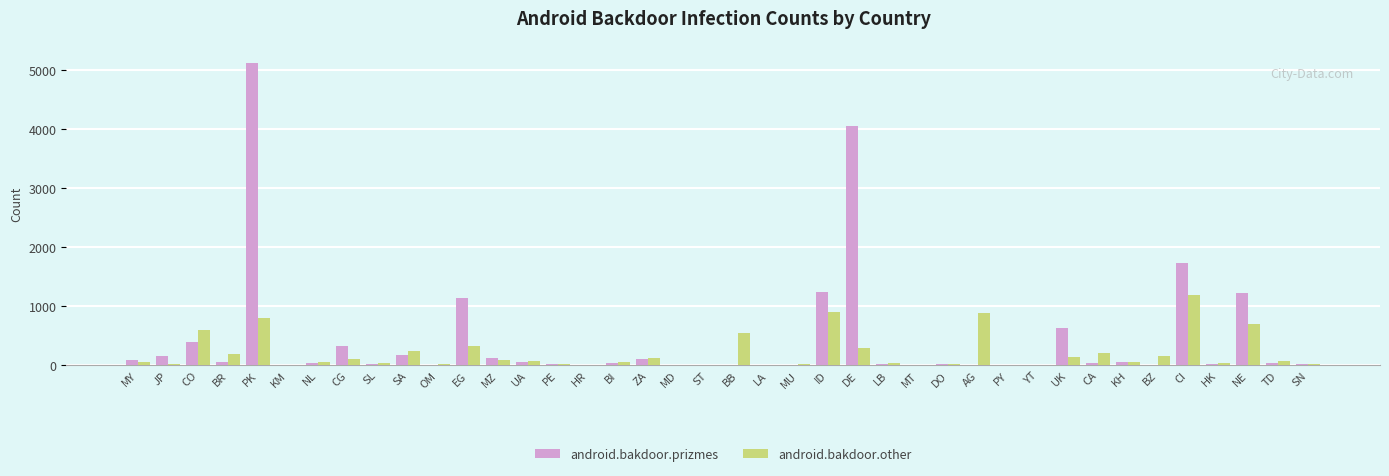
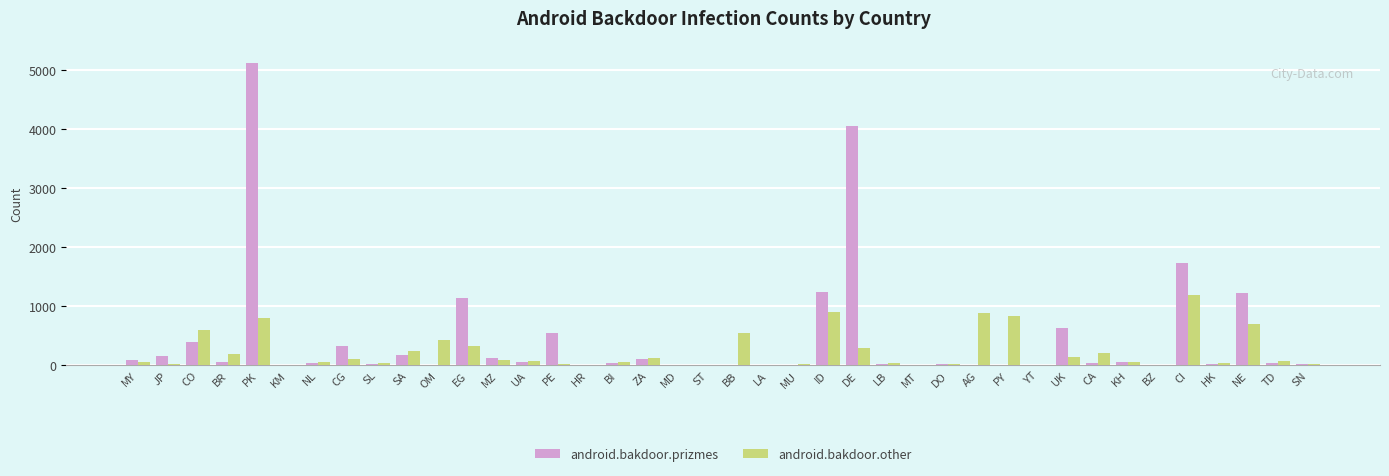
android.bakdoor.other, OM: 0 -> 400
android.bakdoor.prizmes, PE: 0 -> 500
android.bakdoor.other, PY: 0 -> 800
android.bakdoor.other, BZ: 200 -> 0
